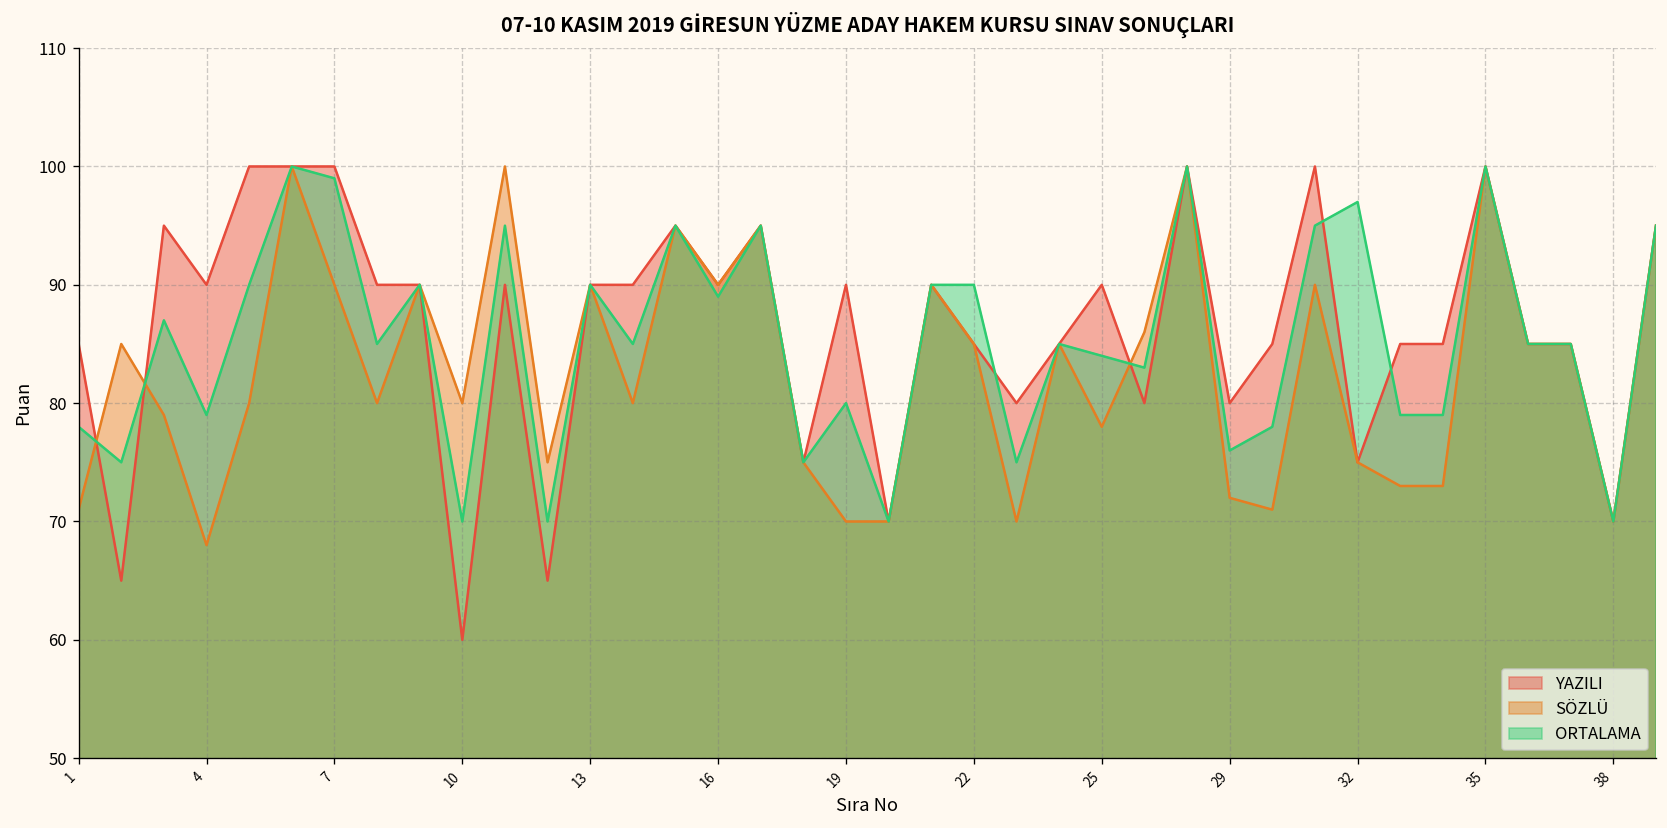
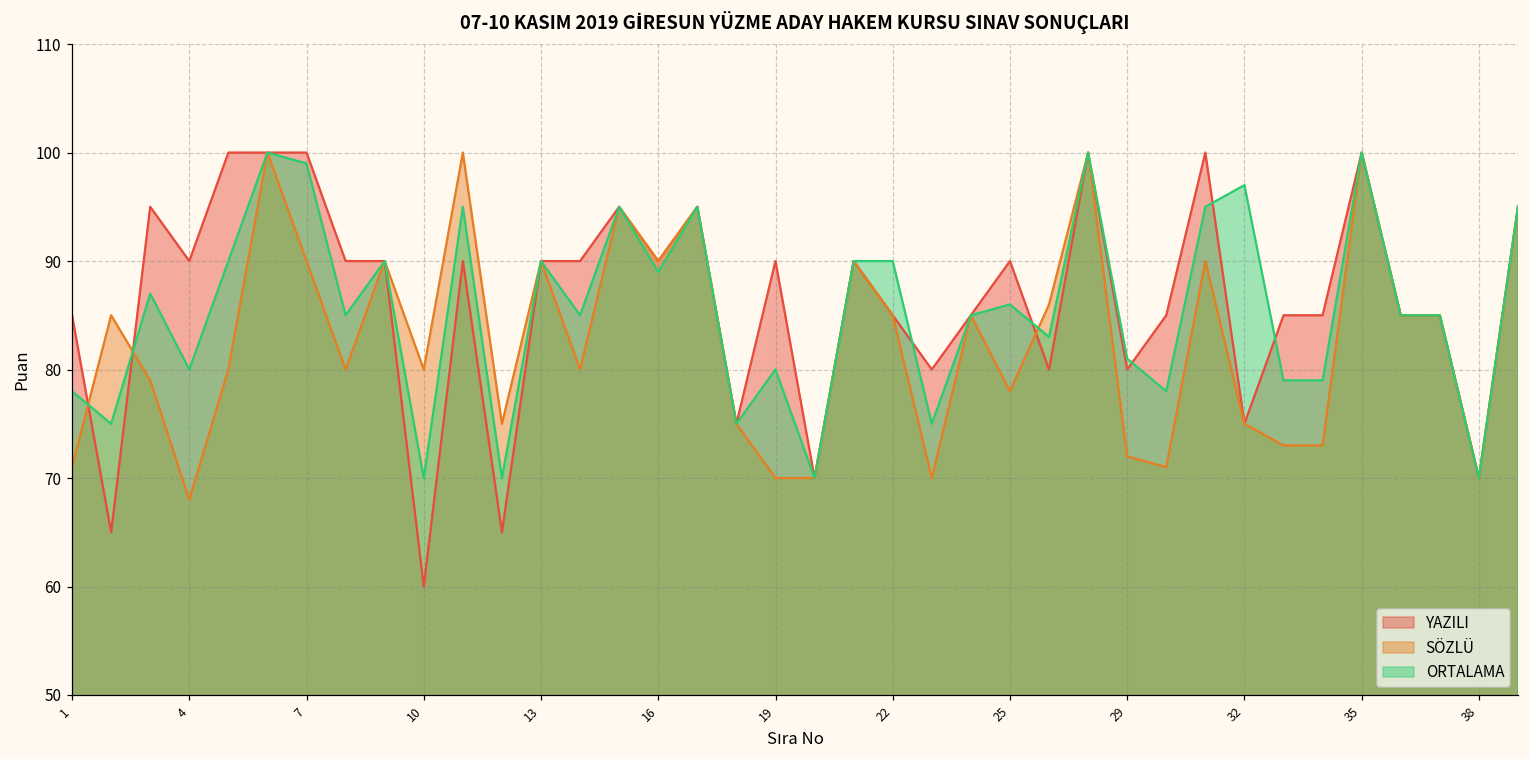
ORTALAMA, 4: 79 -> 80
ORTALAMA, 25: 84 -> 86
ORTALAMA, 29: 76 -> 81
